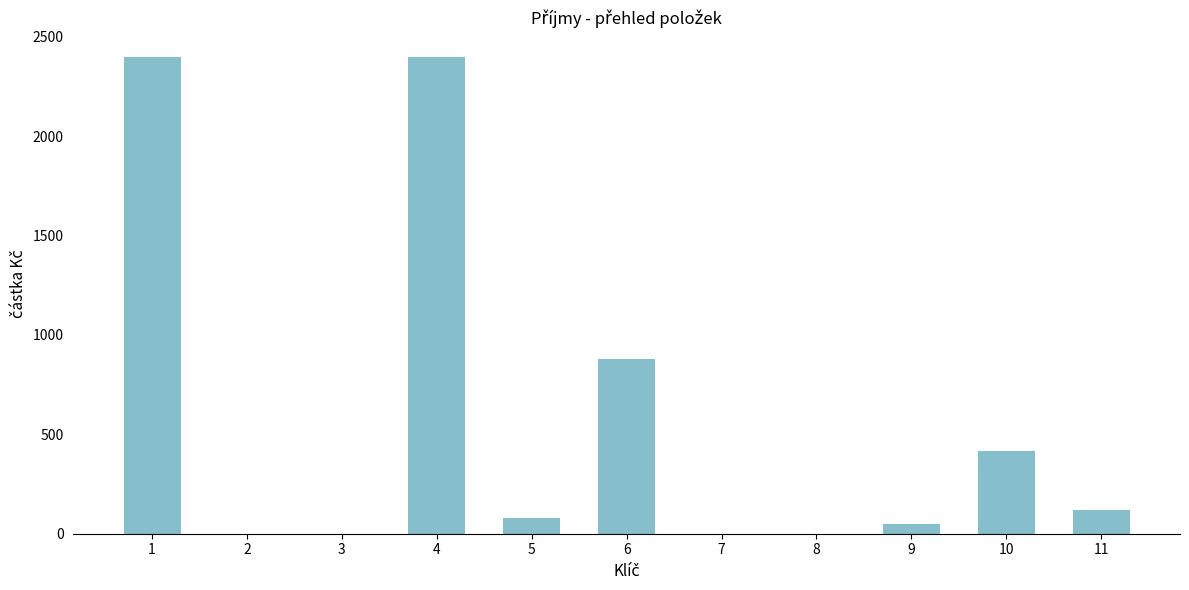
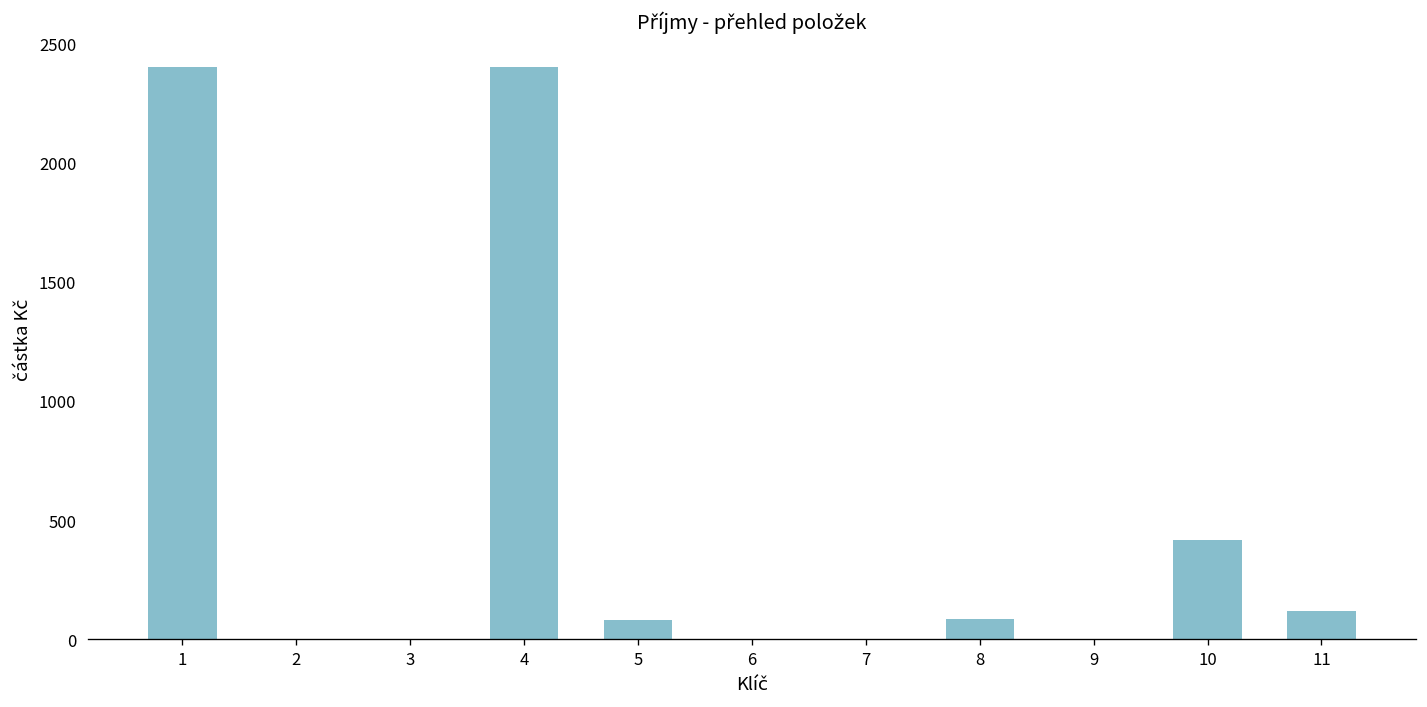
6: 880 -> 0
8: 0 -> 80
9: 50 -> 0
